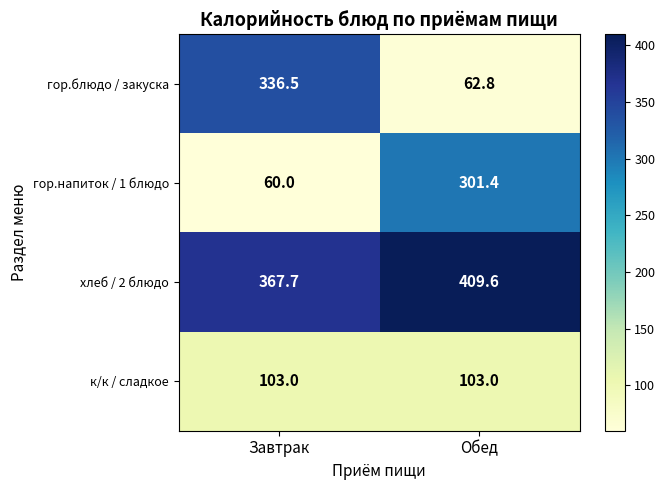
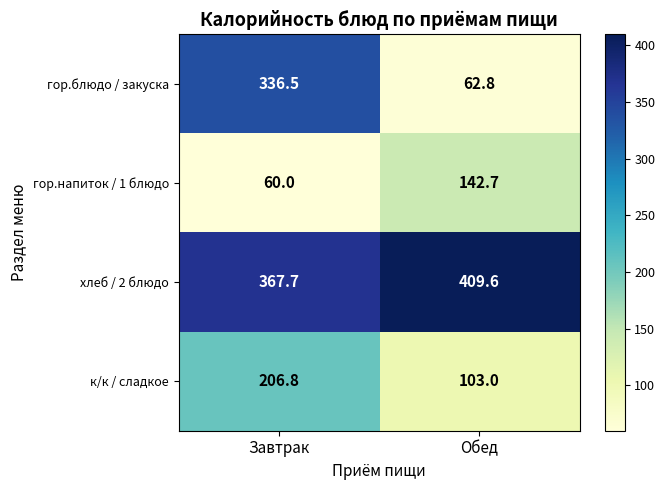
гор.напиток / 1 блюдо, Обед: 301.4 -> 142.7
к/к / сладкое, Завтрак: 103.0 -> 206.8
